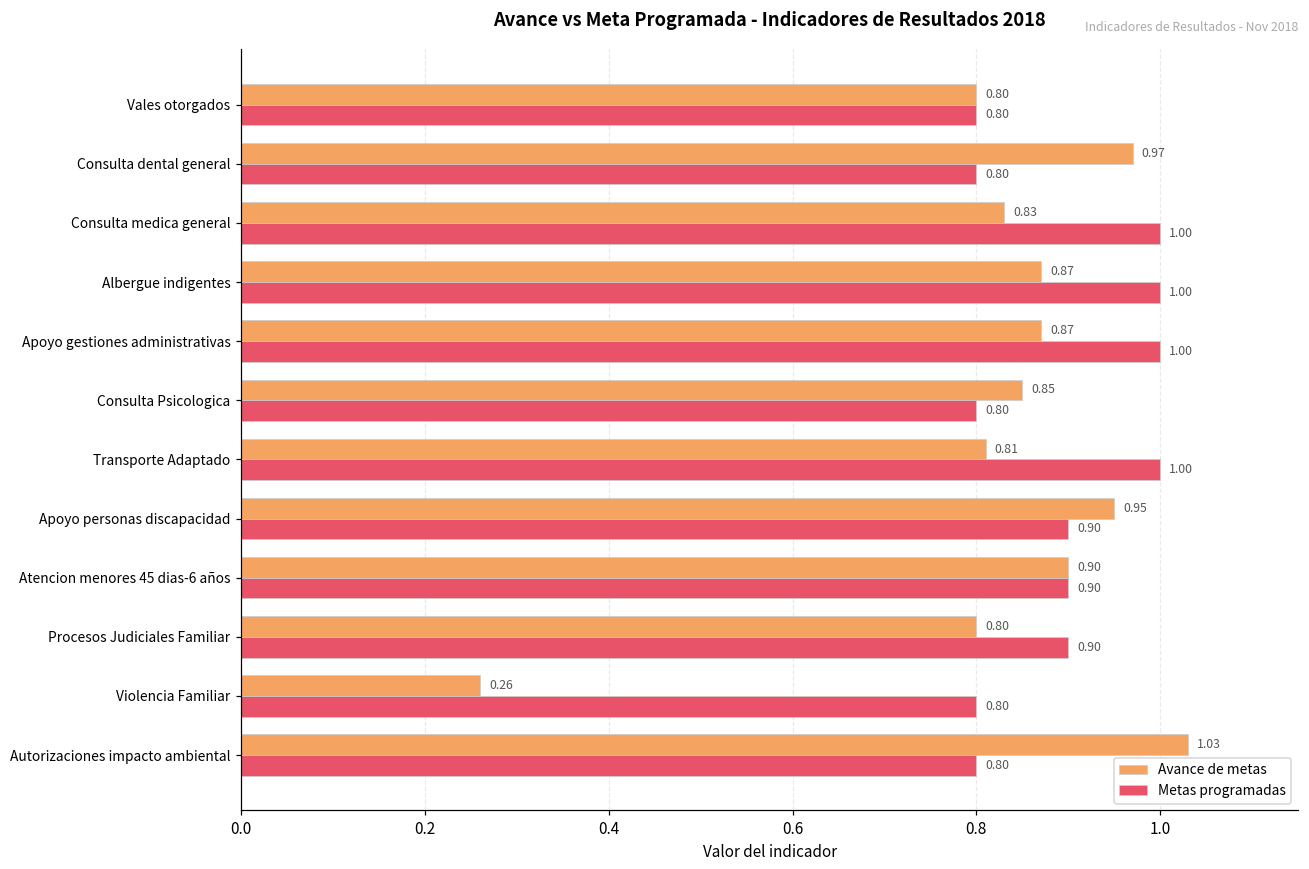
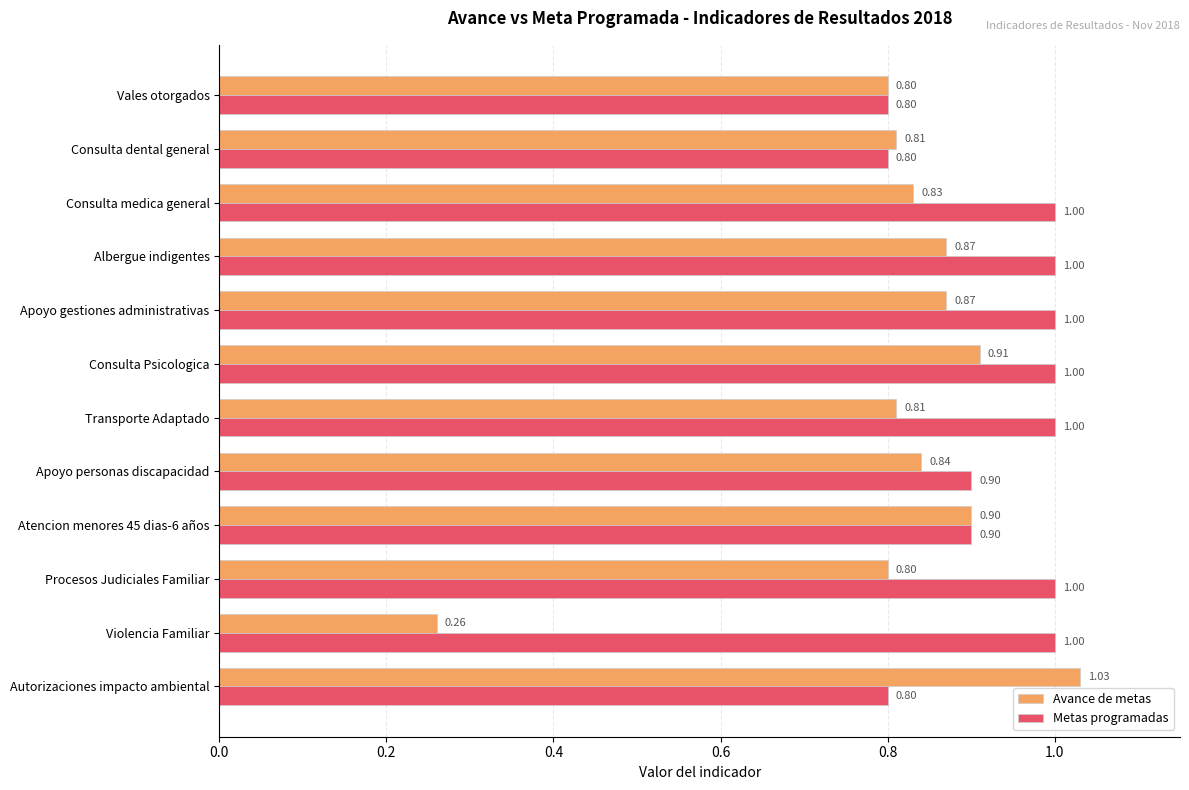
Avance de metas, Consulta dental general: 0.97 -> 0.81
Avance de metas, Consulta Psicologica: 0.85 -> 0.91
Metas programadas, Consulta Psicologica: 0.80 -> 1.00
Avance de metas, Apoyo personas discapacidad: 0.95 -> 0.84
Metas programadas, Procesos Judiciales Familiar: 0.90 -> 1.00
Metas programadas, Violencia Familiar: 0.80 -> 1.00
